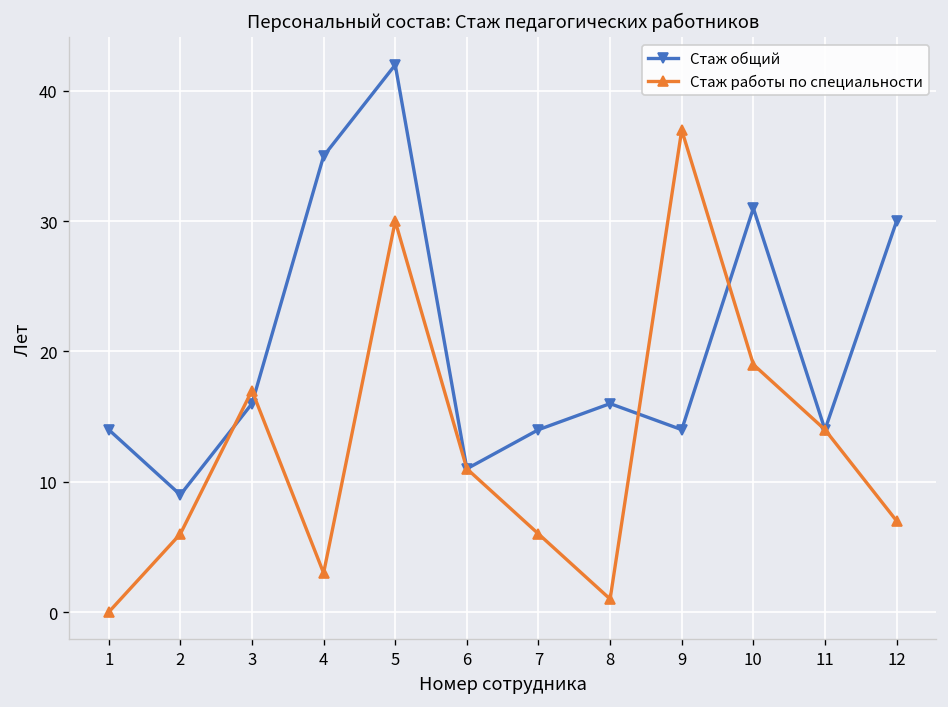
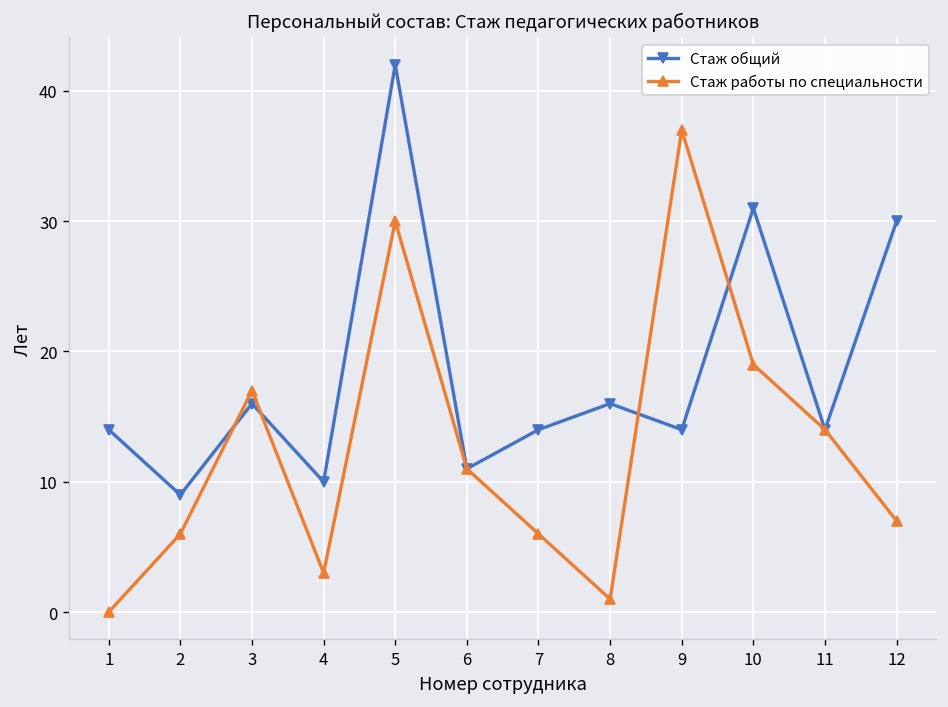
Стаж общий, 4: 35 -> 10
